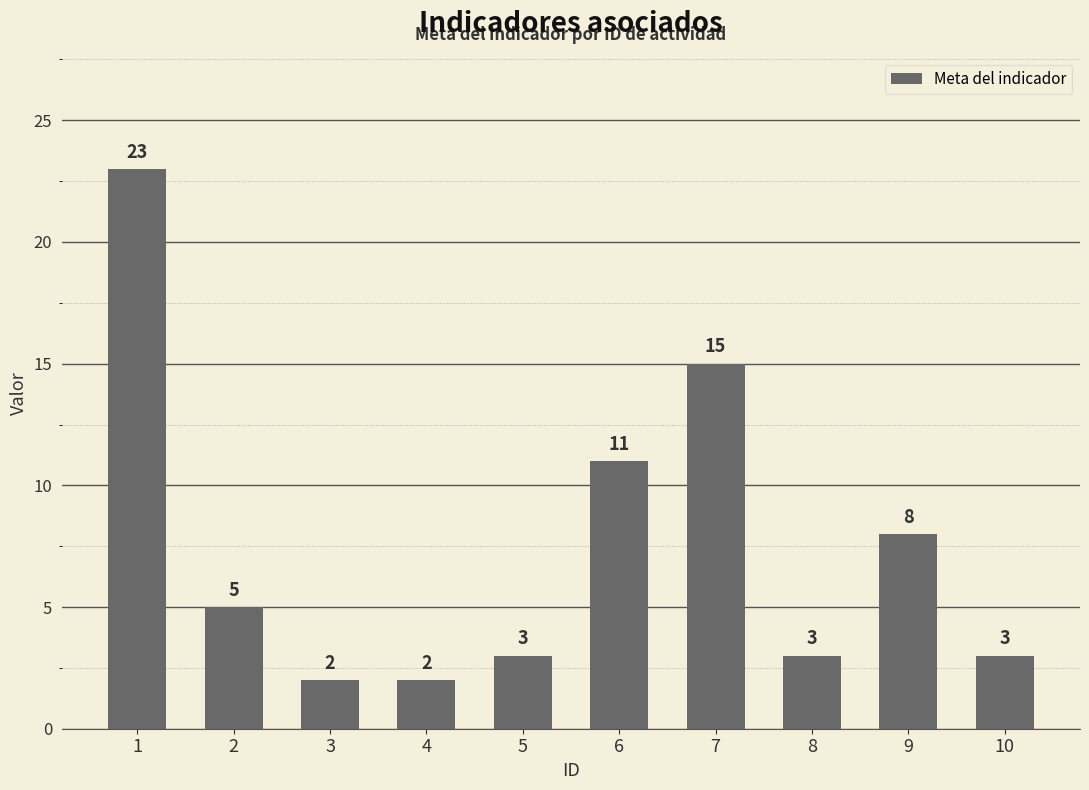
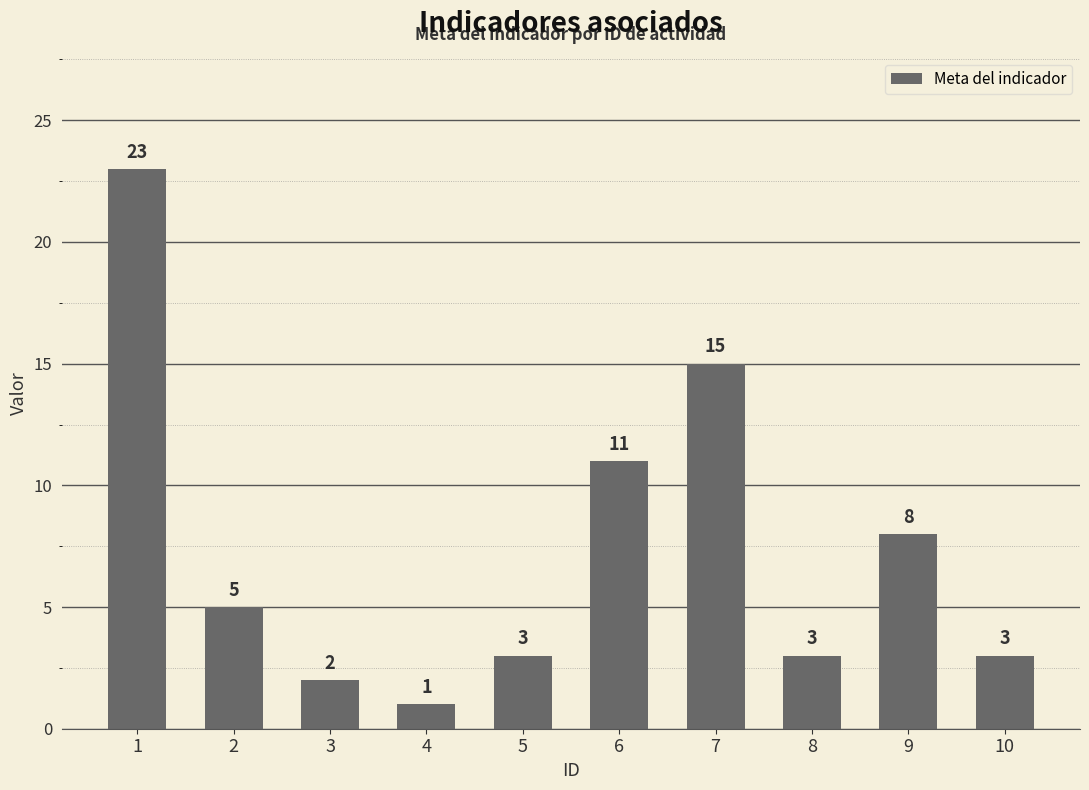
4: 2 -> 1
